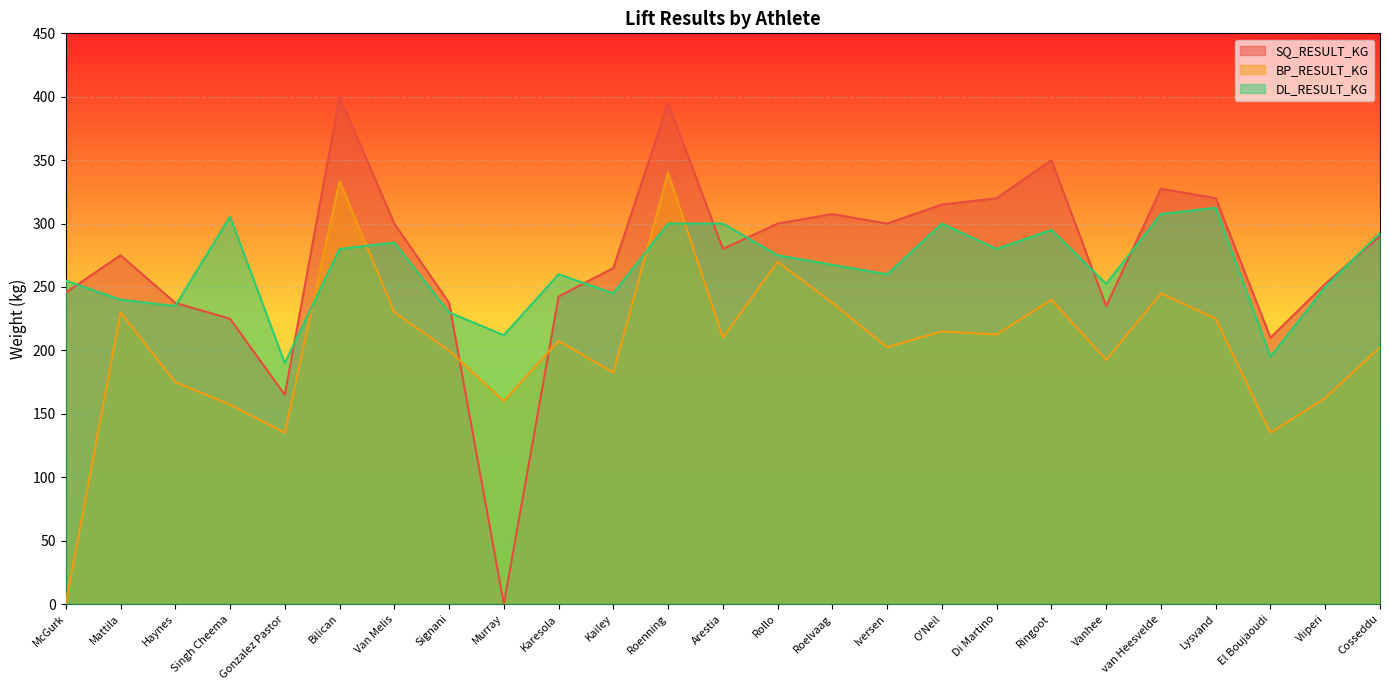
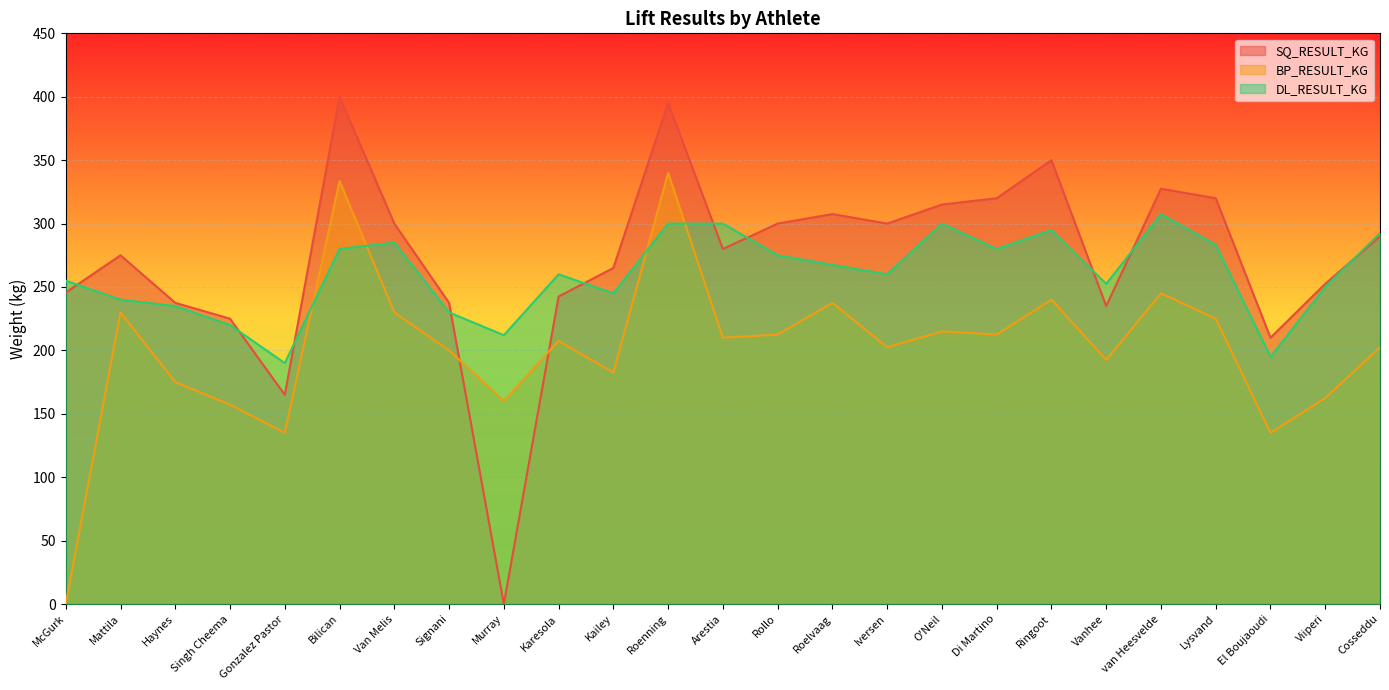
DL_RESULT_KG, Singh Cheema: 306 -> 220
BP_RESULT_KG, Rollo: 270 -> 213
DL_RESULT_KG, Lysvand: 313 -> 283
